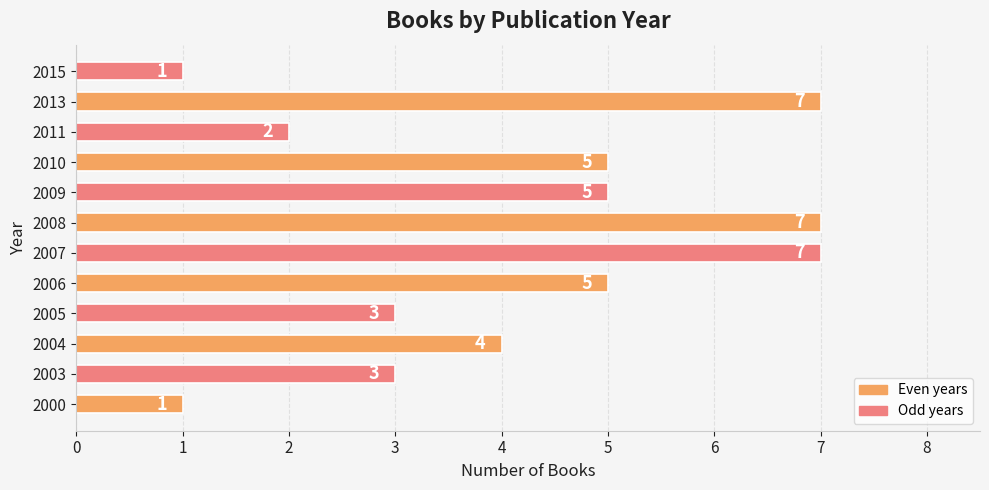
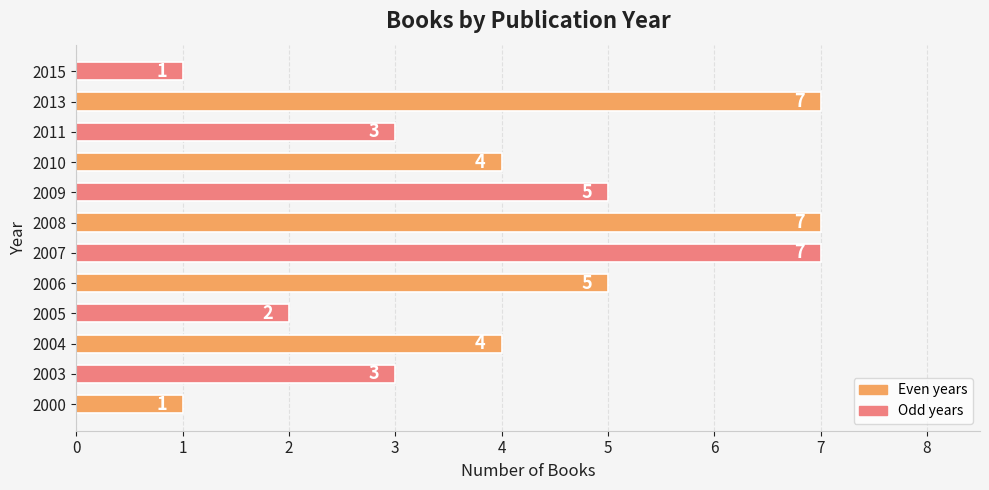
2011: 2 -> 3
2010: 5 -> 4
2005: 3 -> 2
